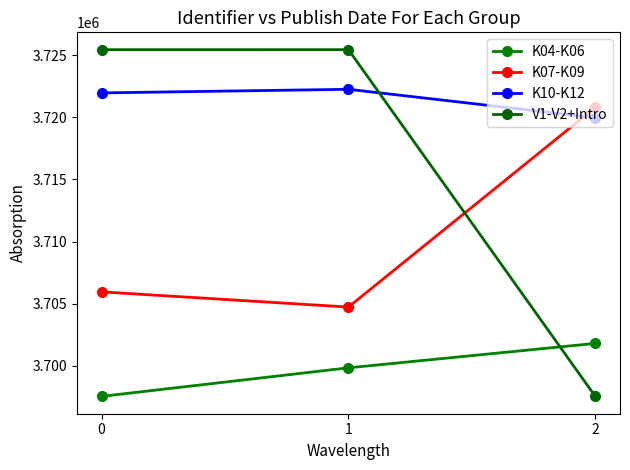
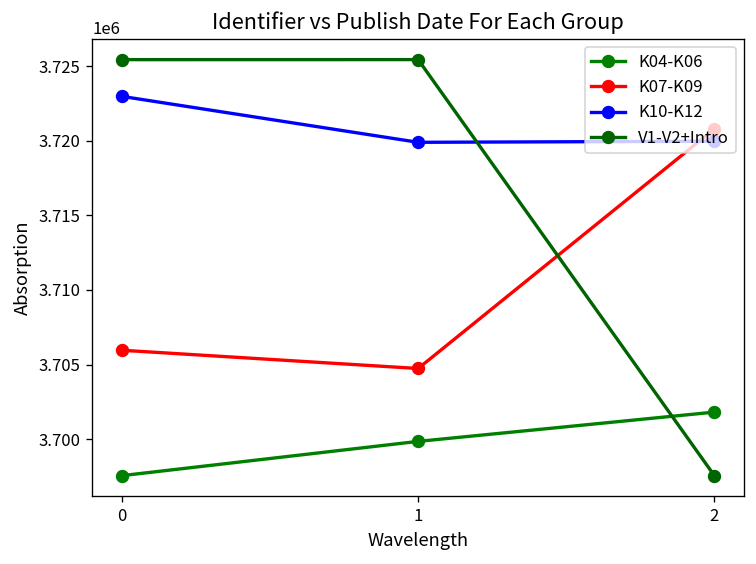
K10-K12, 0: 3722000 -> 3723000
K10-K12, 1: 3722300 -> 3719900
